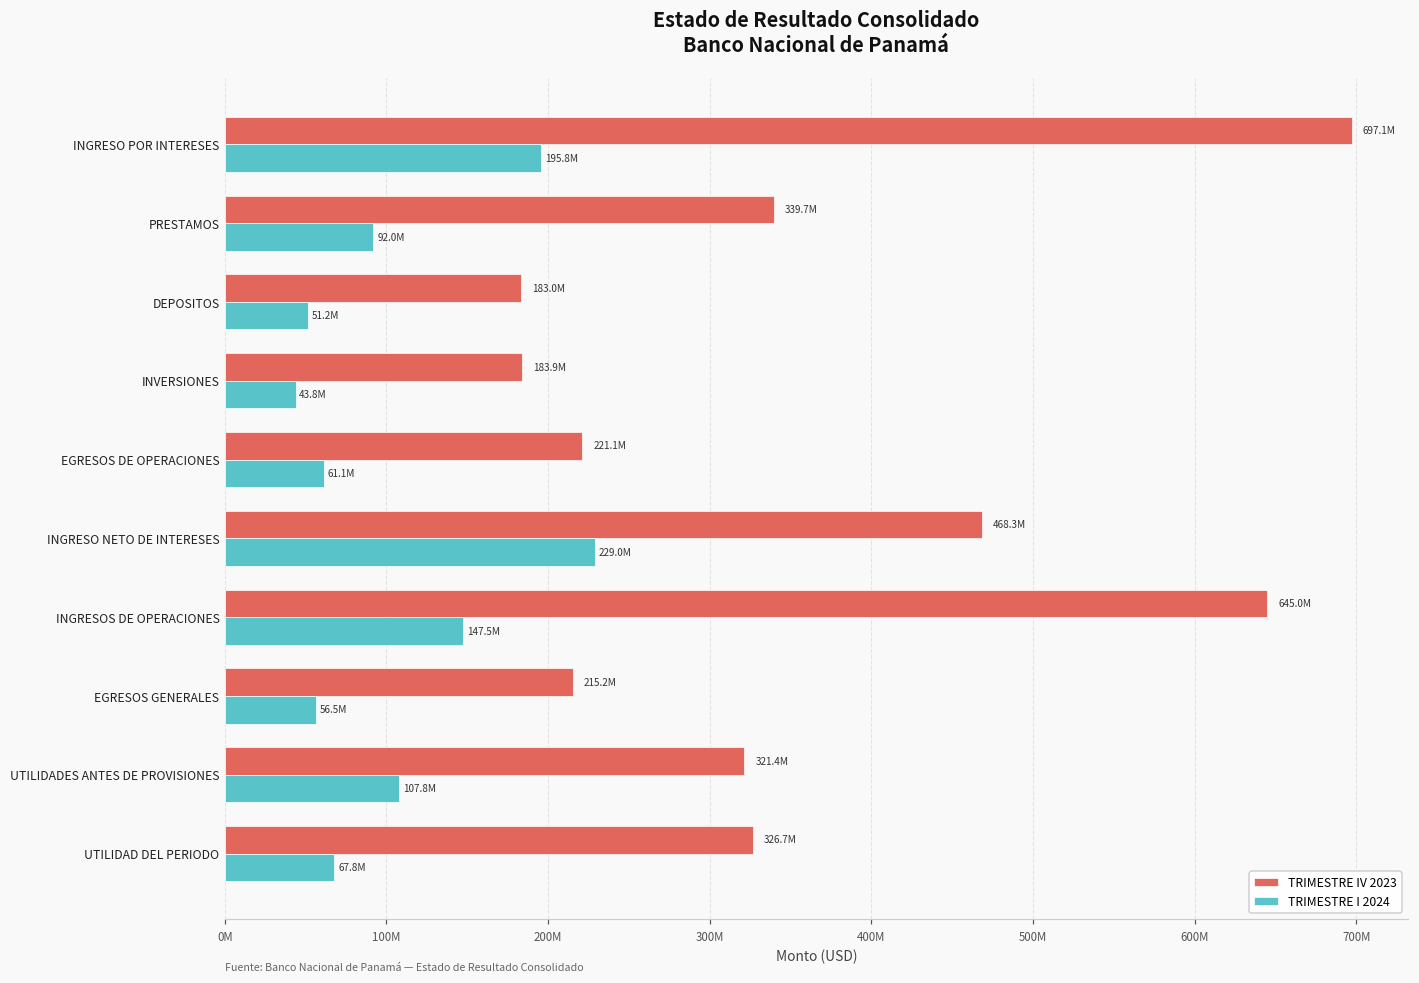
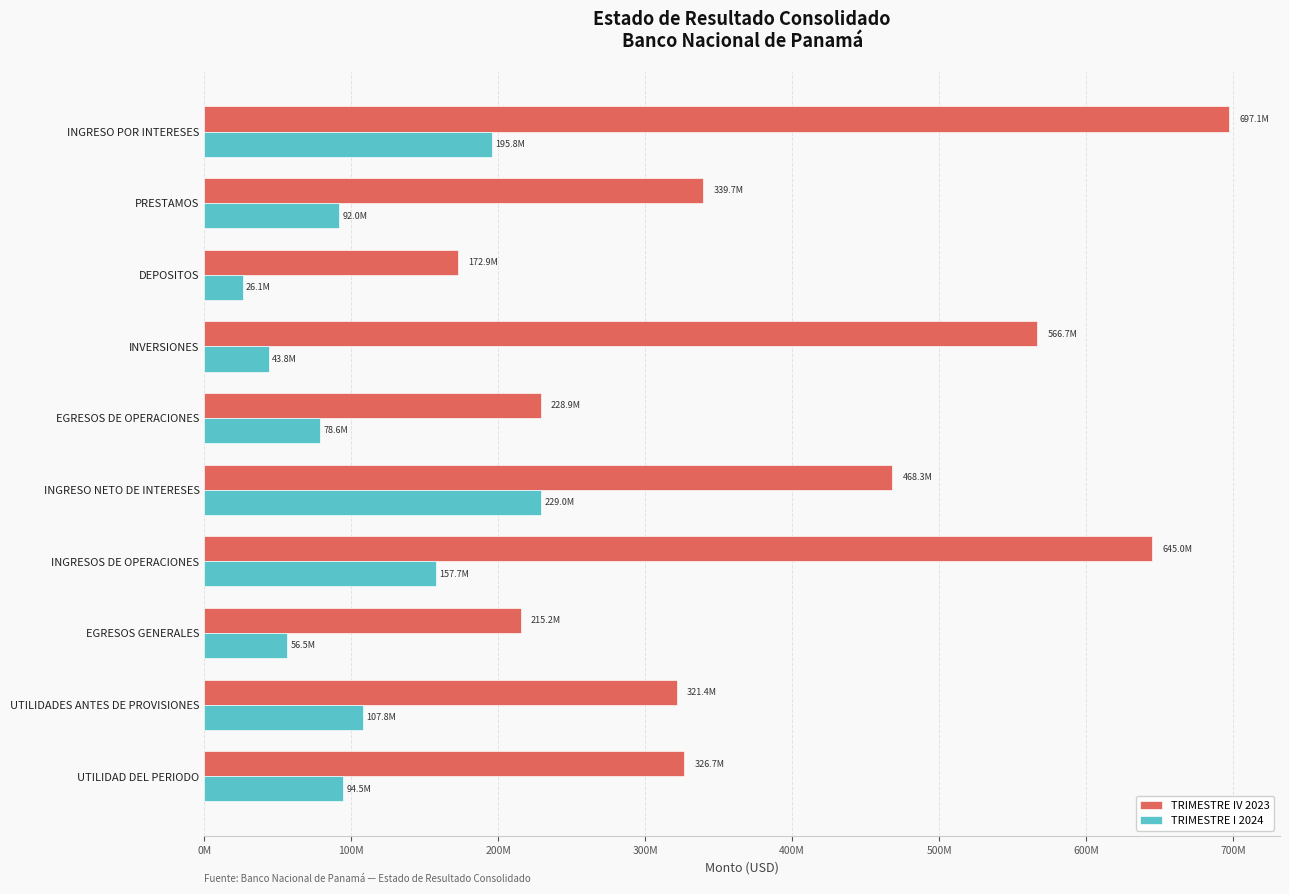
TRIMESTRE IV 2023, DEPOSITOS: 183.0M -> 172.9M
TRIMESTRE I 2024, DEPOSITOS: 51.2M -> 26.1M
TRIMESTRE IV 2023, INVERSIONES: 183.9M -> 566.7M
TRIMESTRE IV 2023, EGRESOS DE OPERACIONES: 221.1M -> 228.9M
TRIMESTRE I 2024, EGRESOS DE OPERACIONES: 61.1M -> 78.6M
TRIMESTRE I 2024, INGRESOS DE OPERACIONES: 147.5M -> 157.7M
TRIMESTRE I 2024, UTILIDAD DEL PERIODO: 67.8M -> 94.5M
